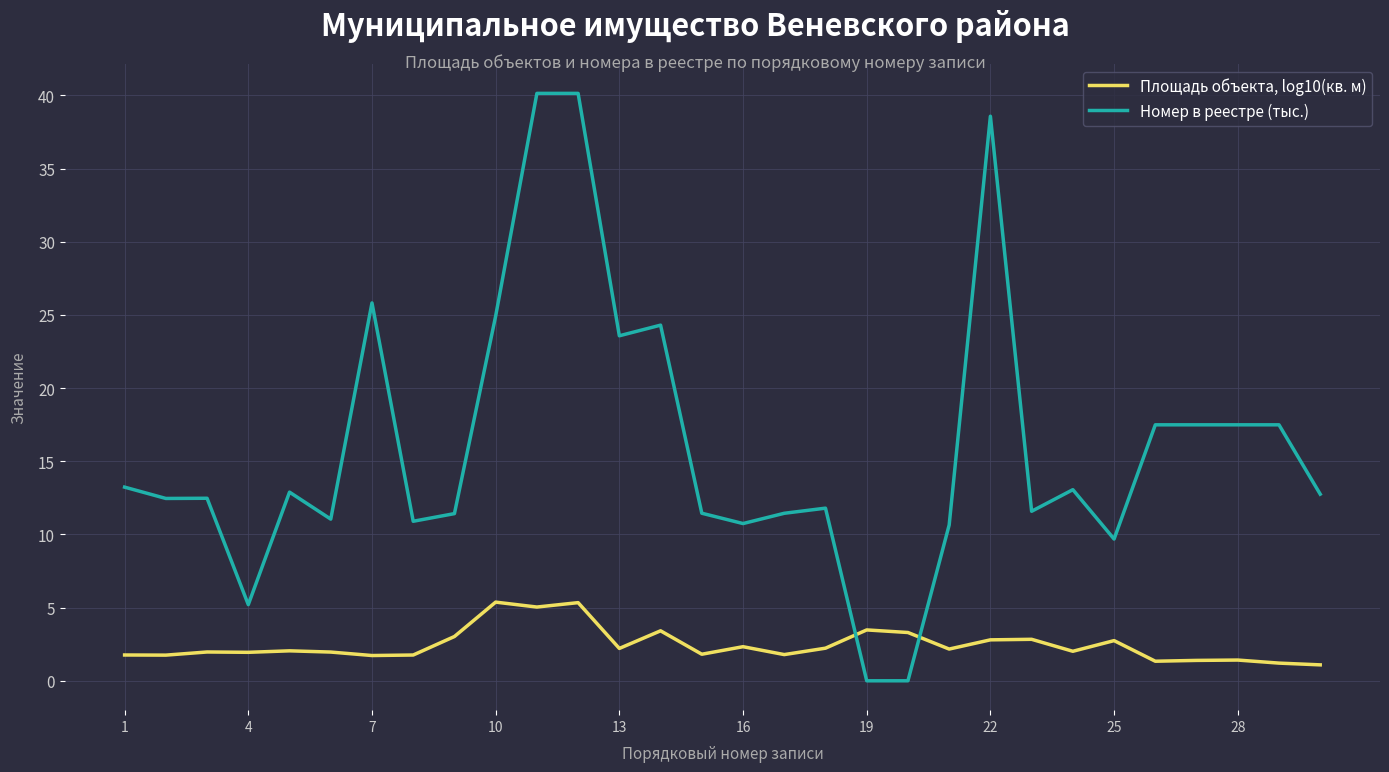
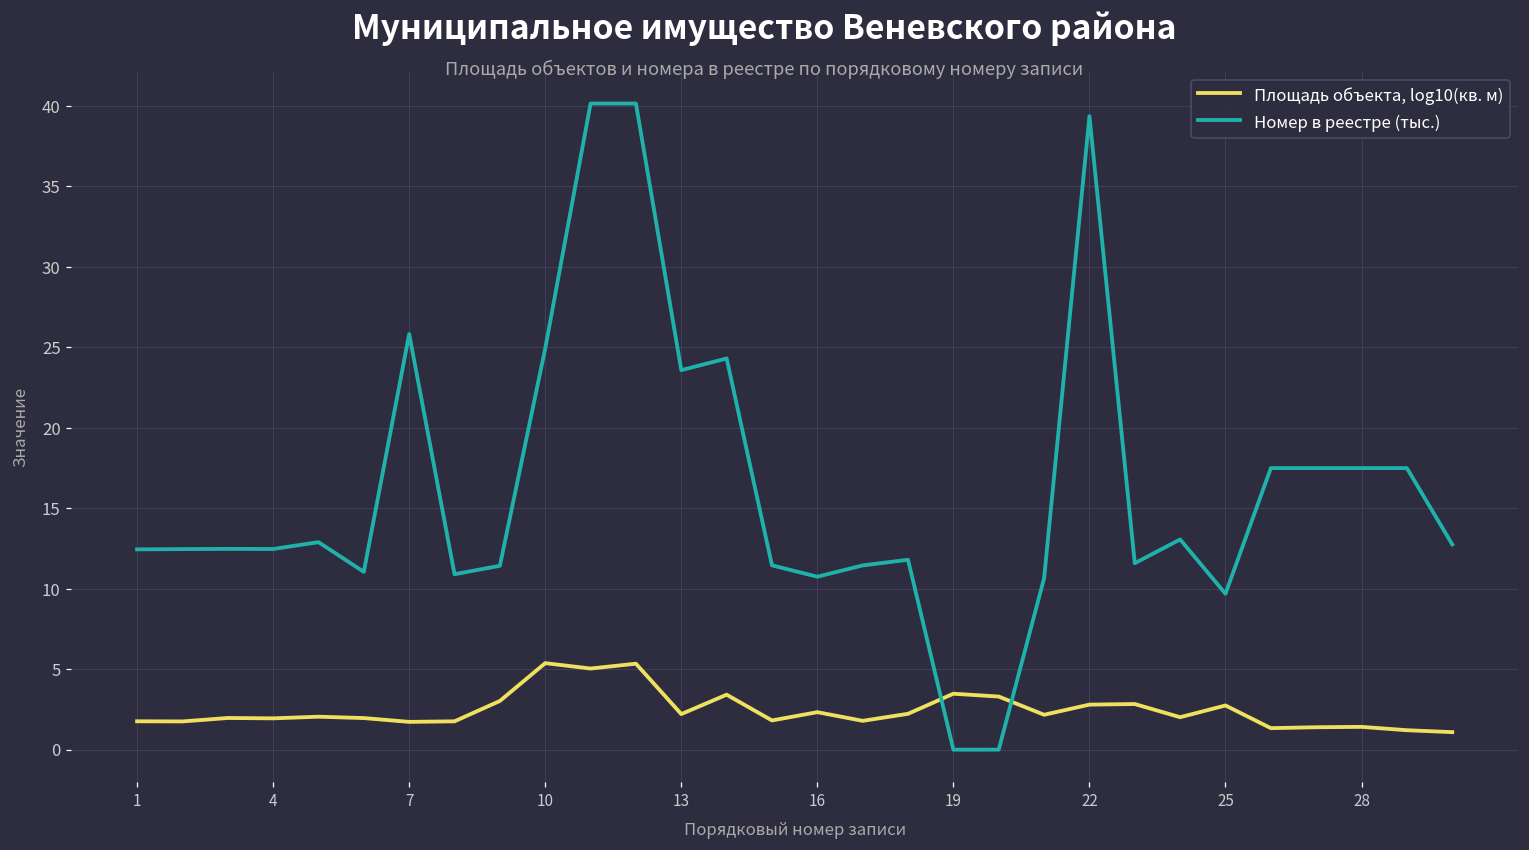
Номер в реестре (тыс.), 1: 13.2 -> 12.4
Номер в реестре (тыс.), 4: 5.2 -> 12.5
Номер в реестре (тыс.), 22: 38.6 -> 39.4
